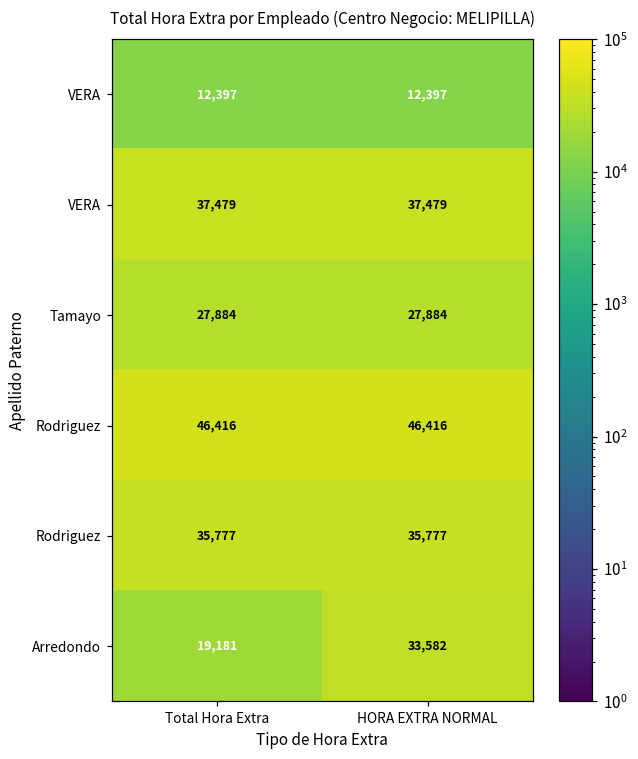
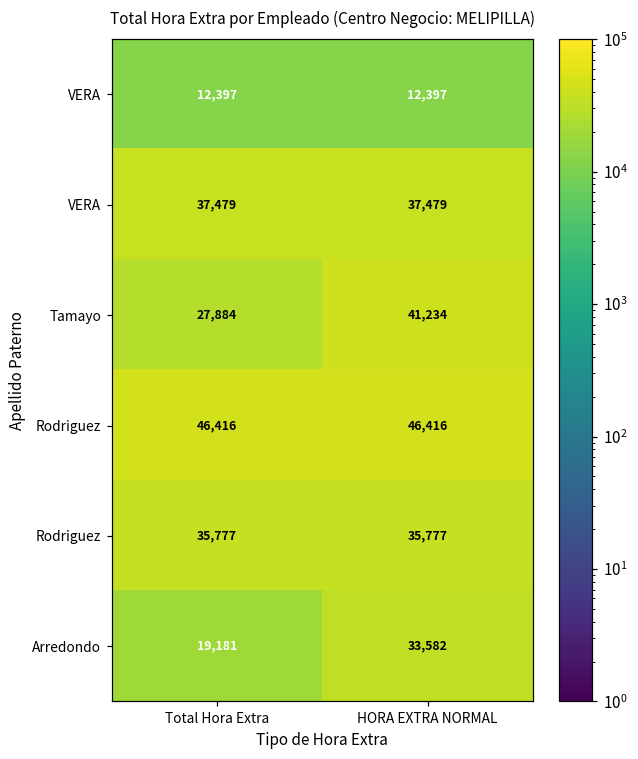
Tamayo, HORA EXTRA NORMAL: 27,884 -> 41,234
